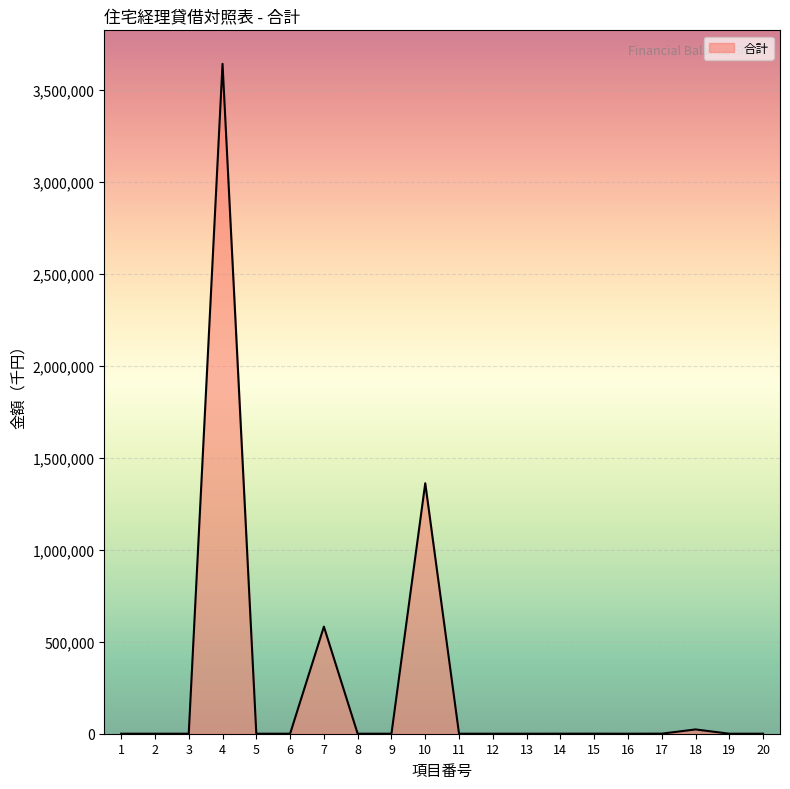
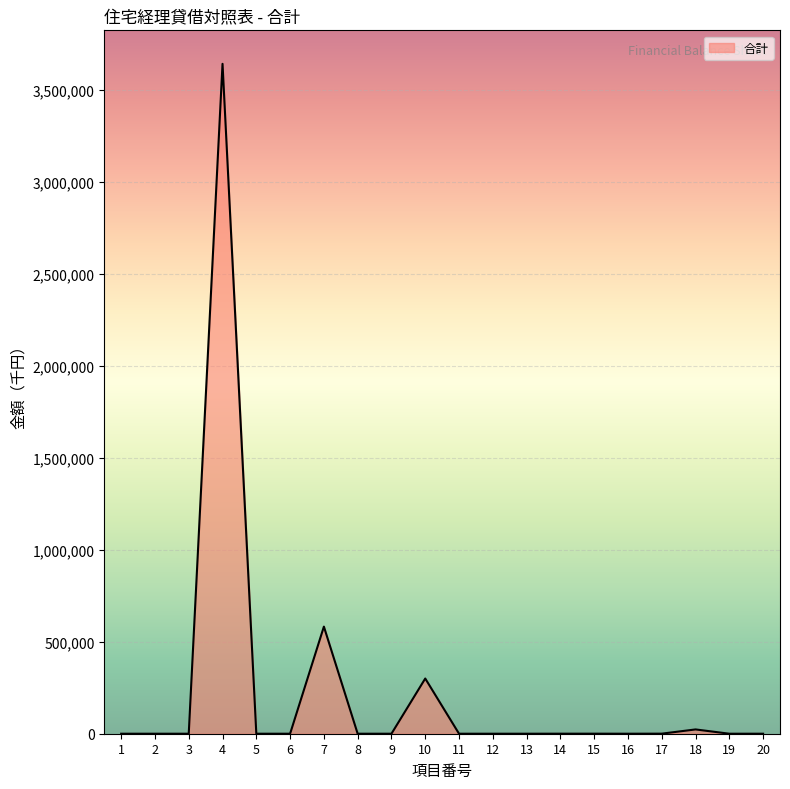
10: 1,360,000 -> 300,000
